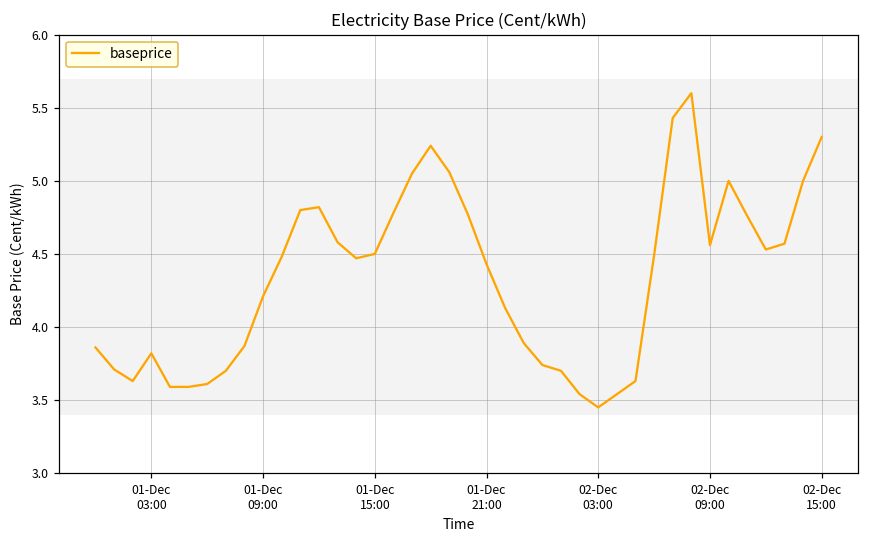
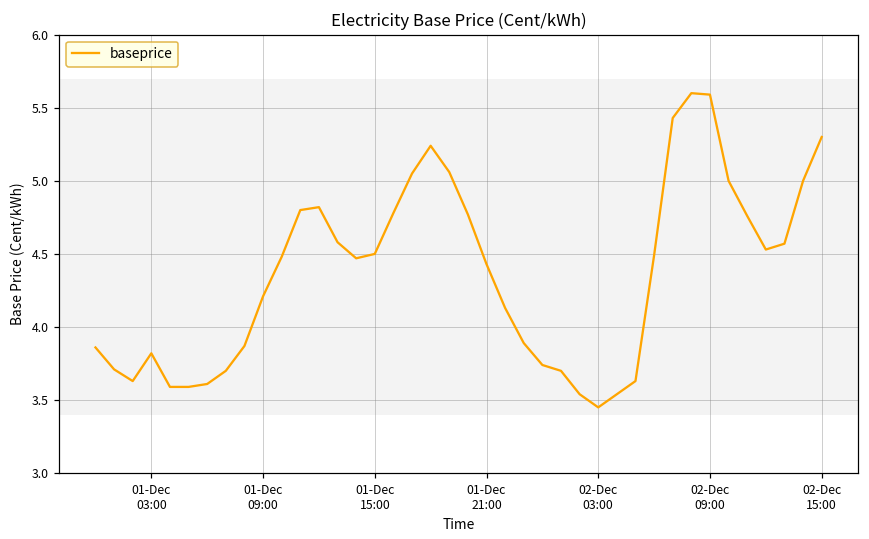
02-Dec 09:00: 4.56 -> 5.59
